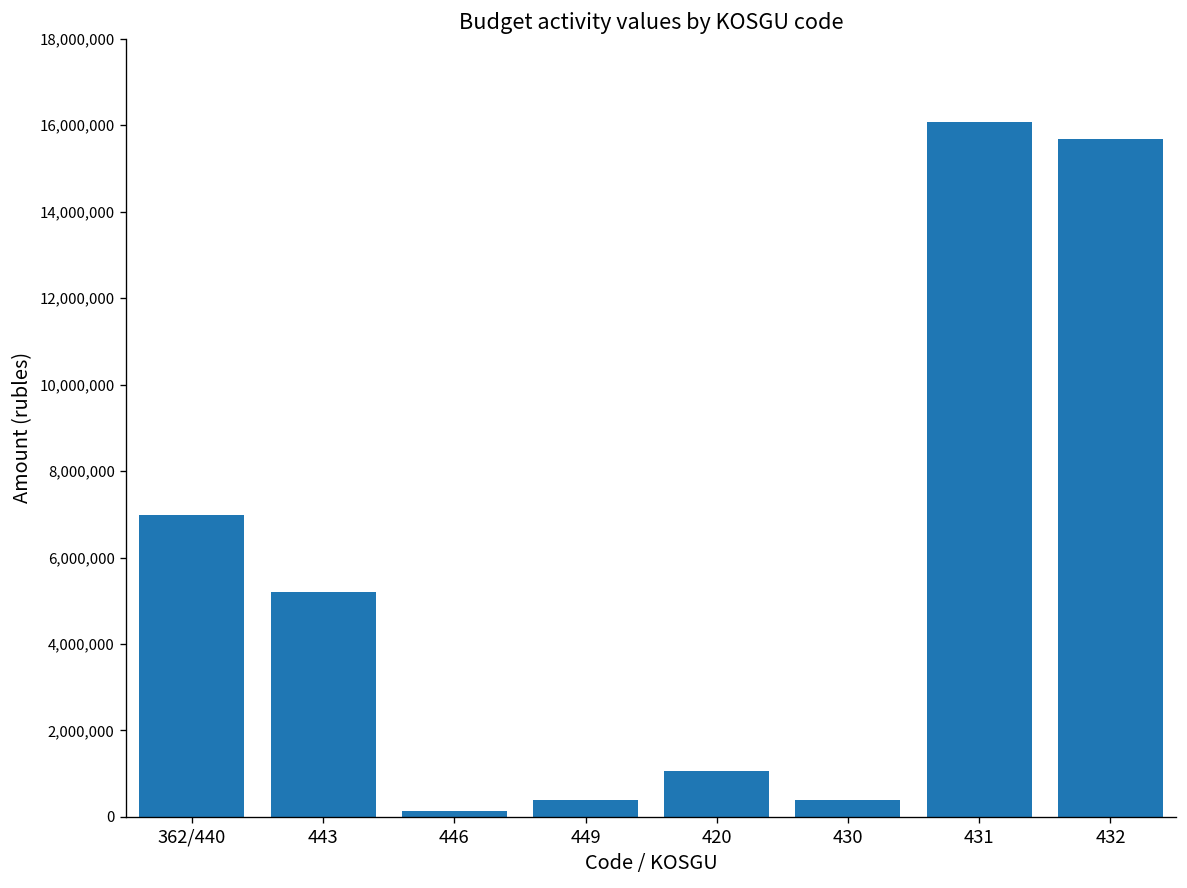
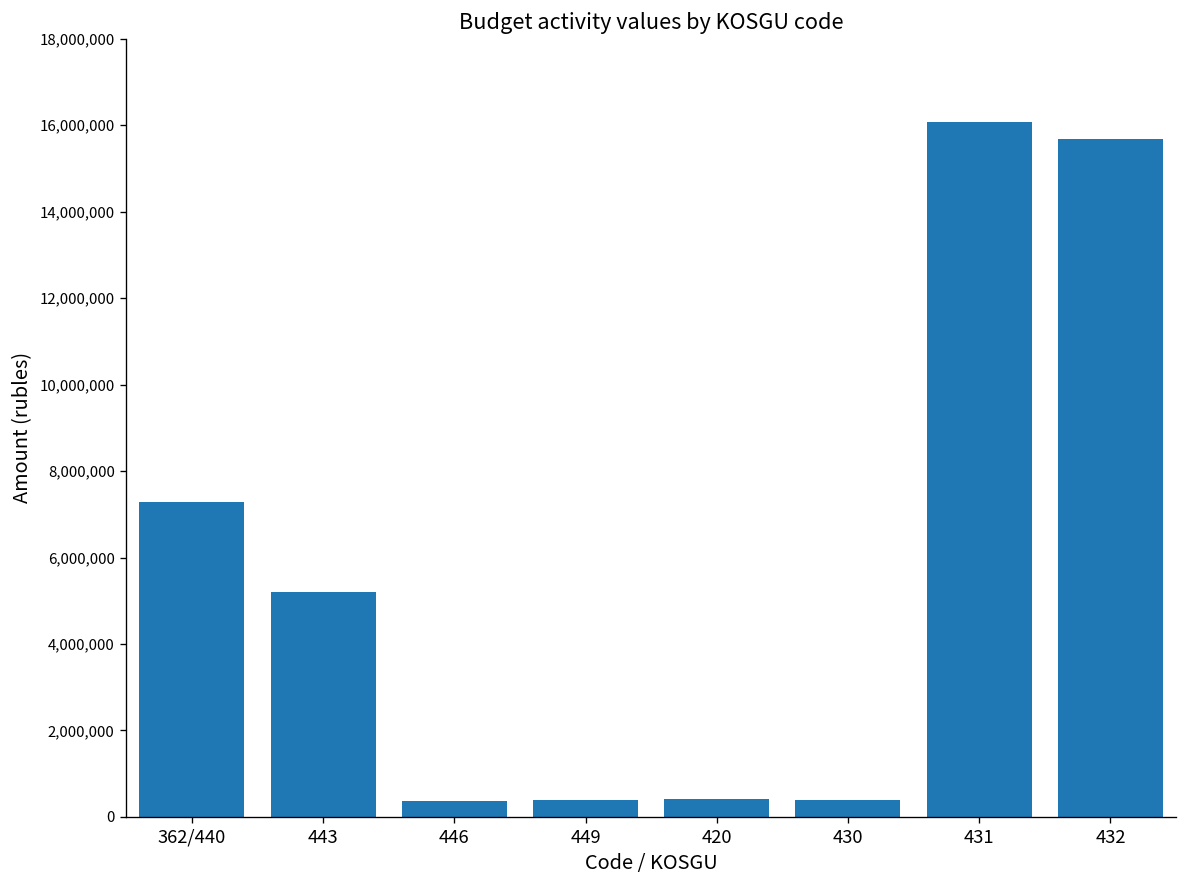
362/440: 7,000,000 -> 7,300,000
446: 100,000 -> 400,000
420: 1,100,000 -> 400,000
